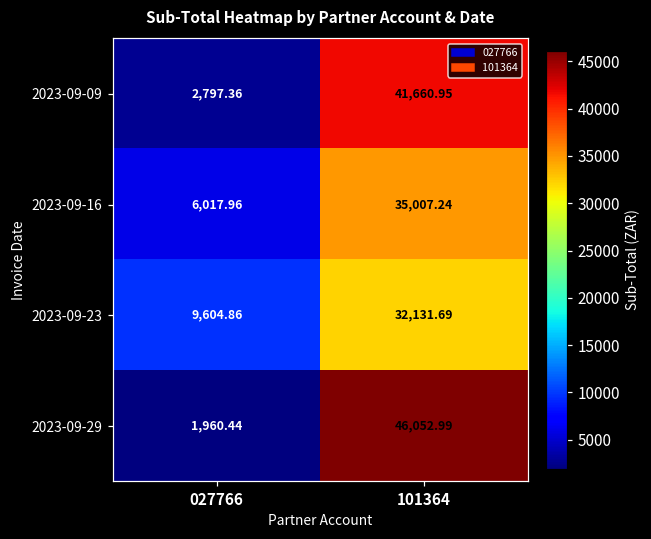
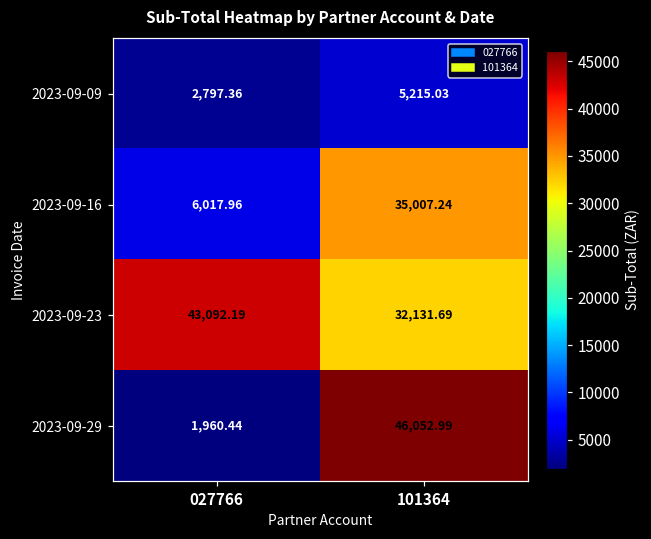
2023-09-09, 101364: 41,660.95 -> 5,215.03
2023-09-23, 027766: 9,604.86 -> 43,092.19
